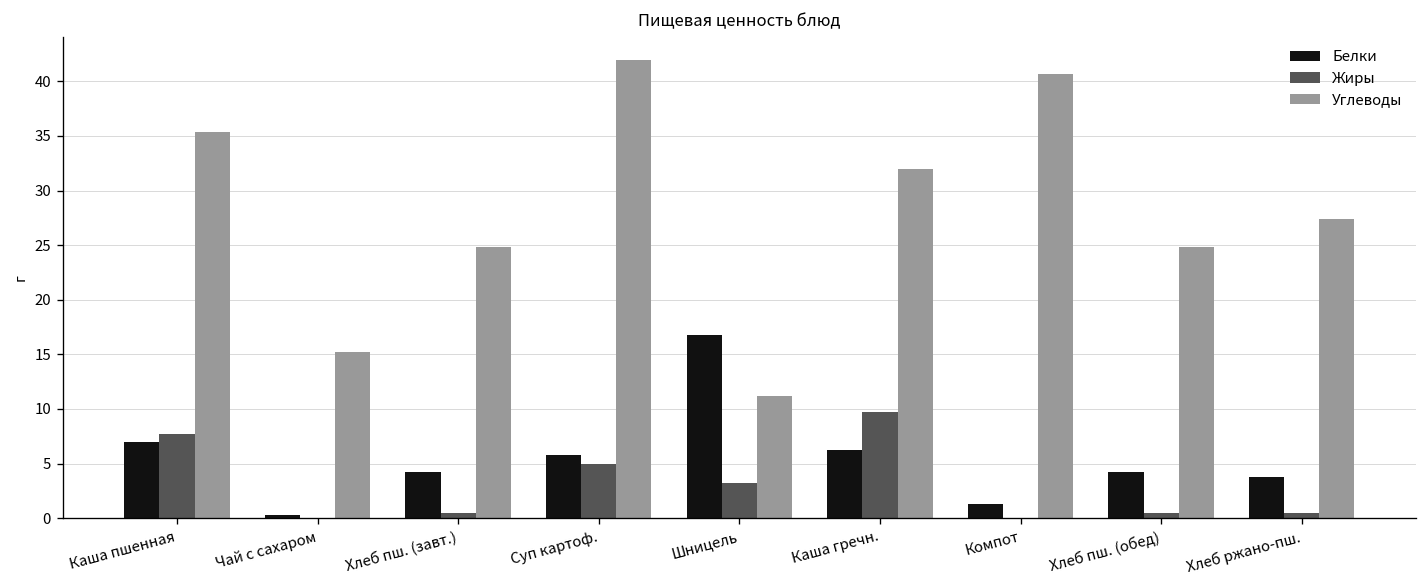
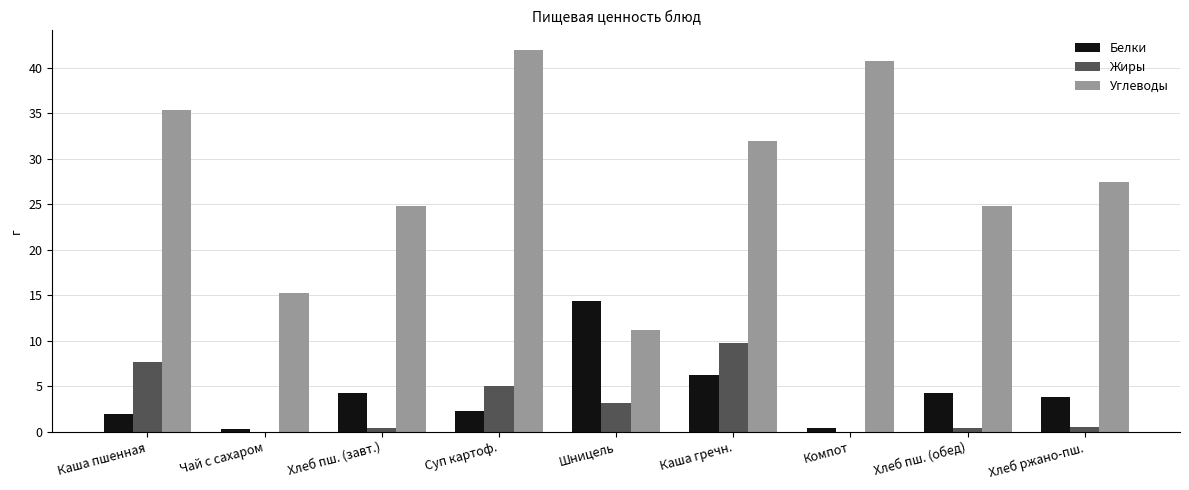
Белки, Каша пшенная: 7 -> 2
Белки, Суп картоф.: 6 -> 2
Белки, Шницель: 17 -> 14
Белки, Компот: 1 -> 0
